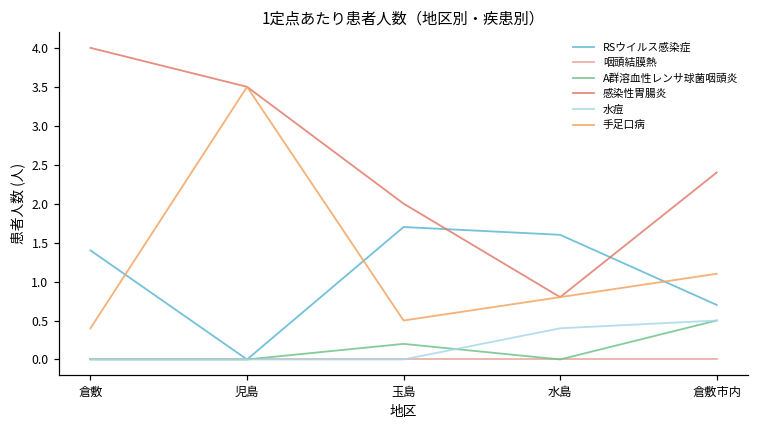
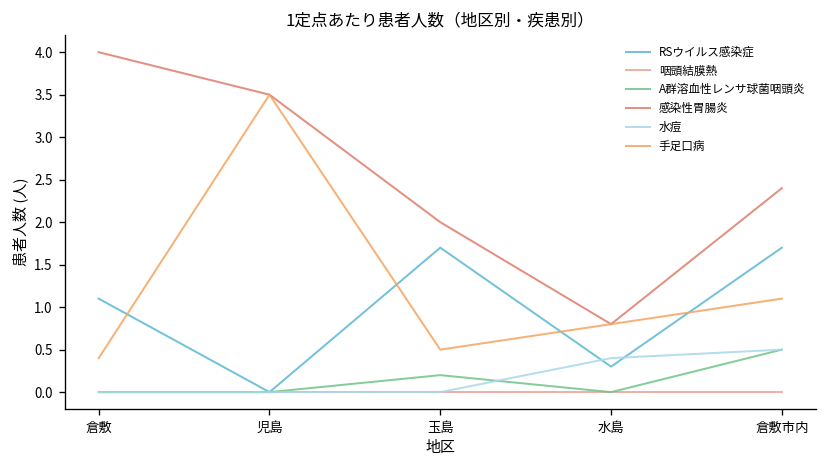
RSウイルス感染症, 倉敷: 1.4 -> 1.1
RSウイルス感染症, 水島: 1.6 -> 0.3
RSウイルス感染症, 倉敷市内: 0.7 -> 1.7
